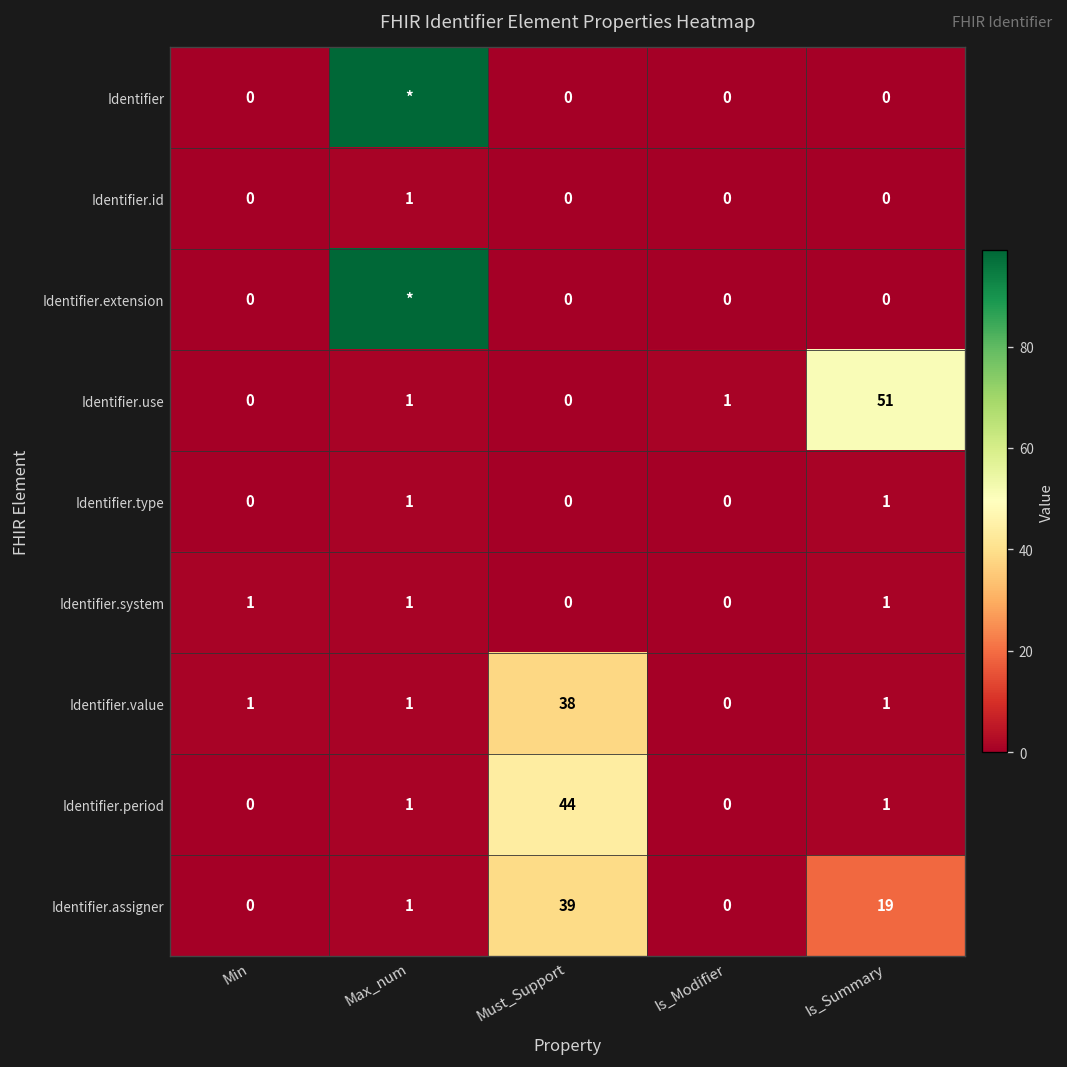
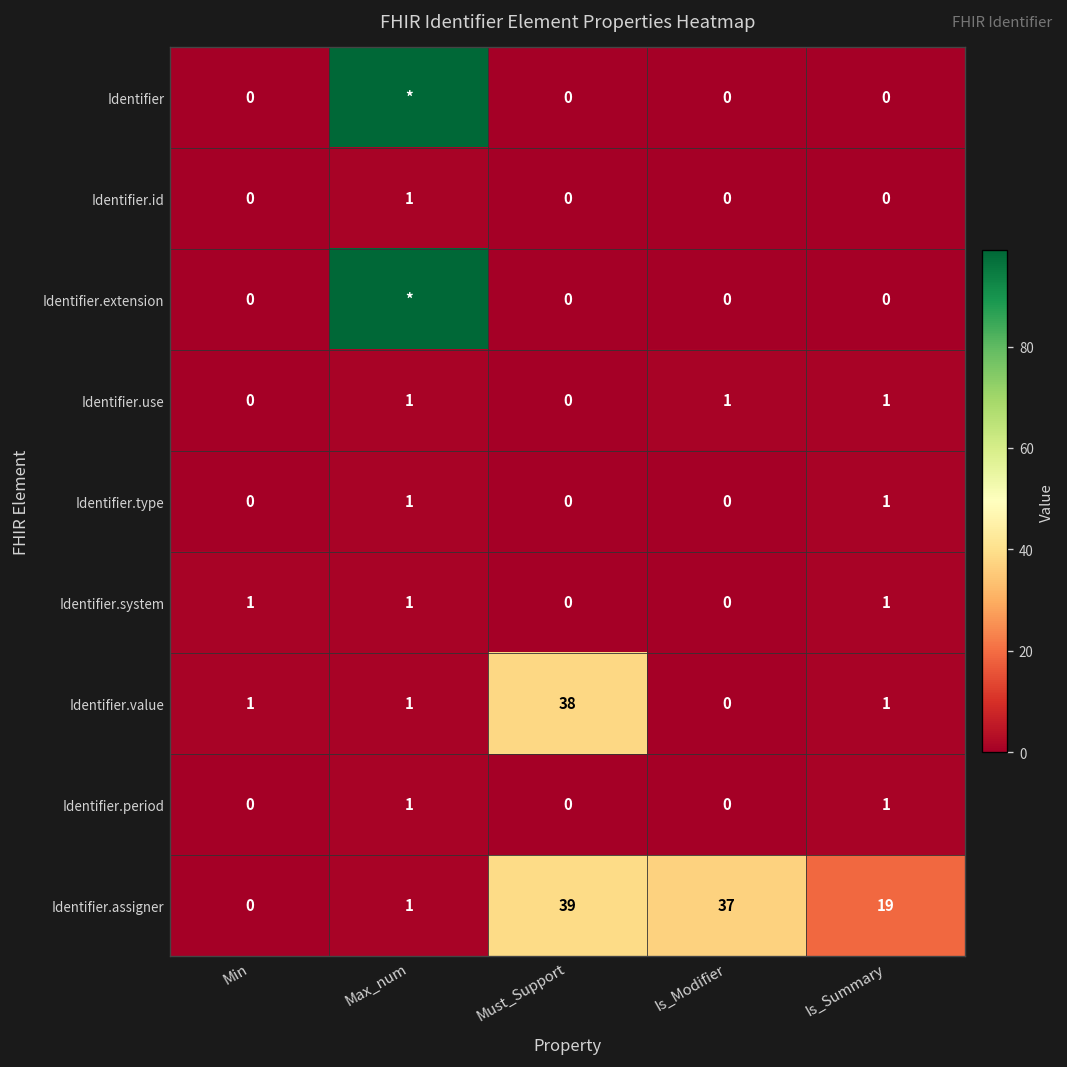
Identifier.use, Is_Summary: 51 -> 1
Identifier.period, Must_Support: 44 -> 0
Identifier.assigner, Is_Modifier: 0 -> 37
